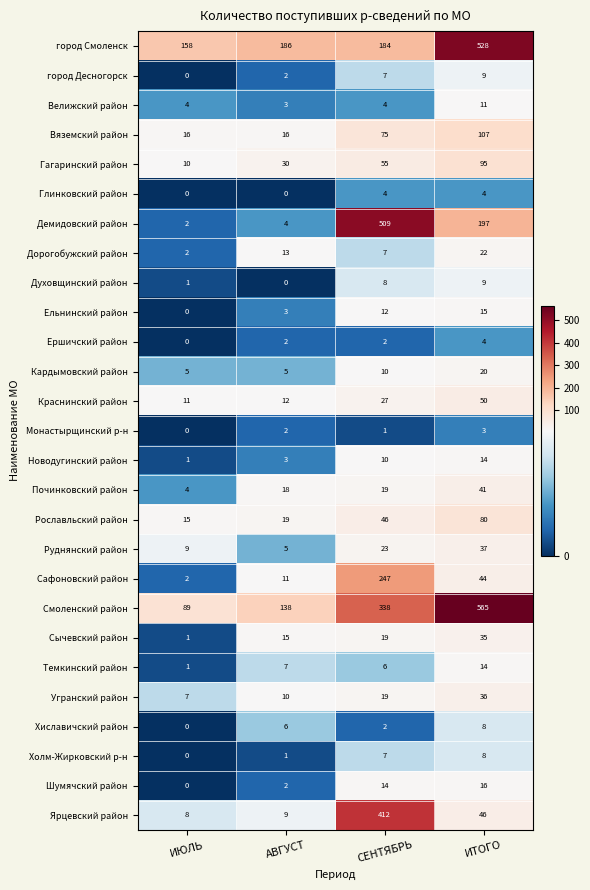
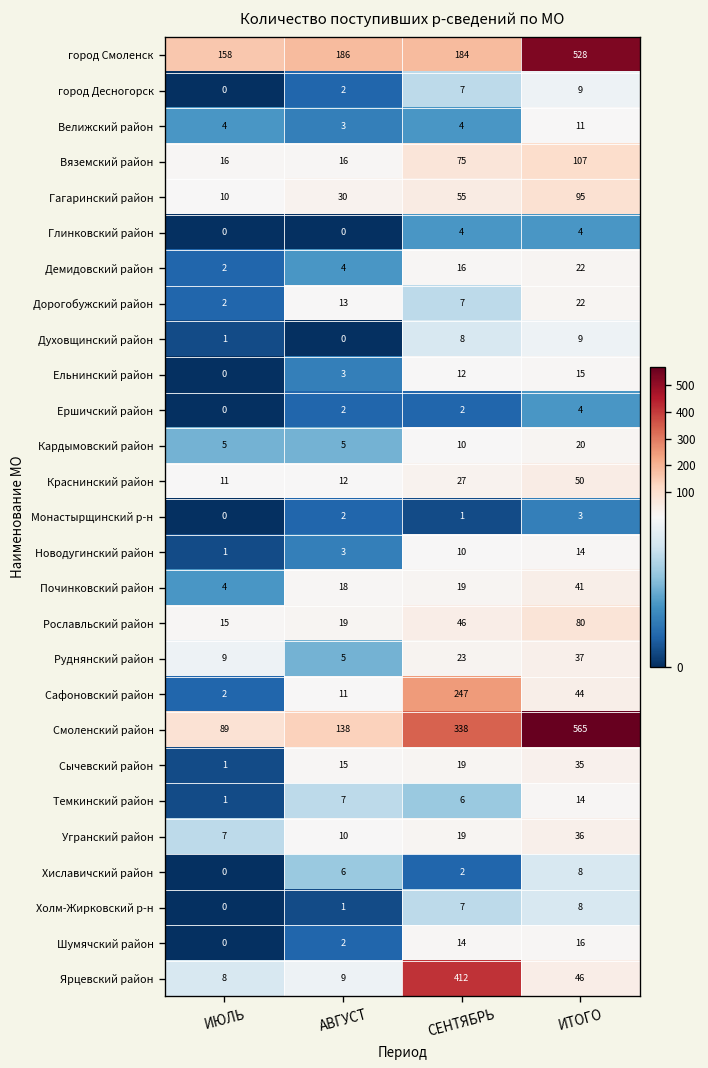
Демидовский район, СЕНТЯБРЬ: 509 -> 16
Демидовский район, ИТОГО: 197 -> 22
